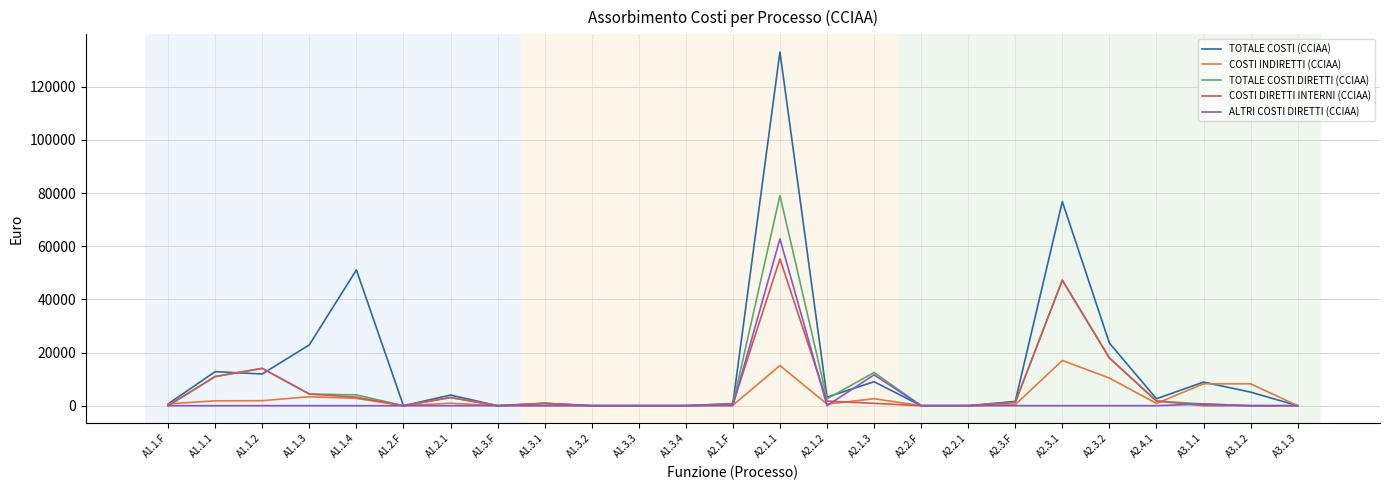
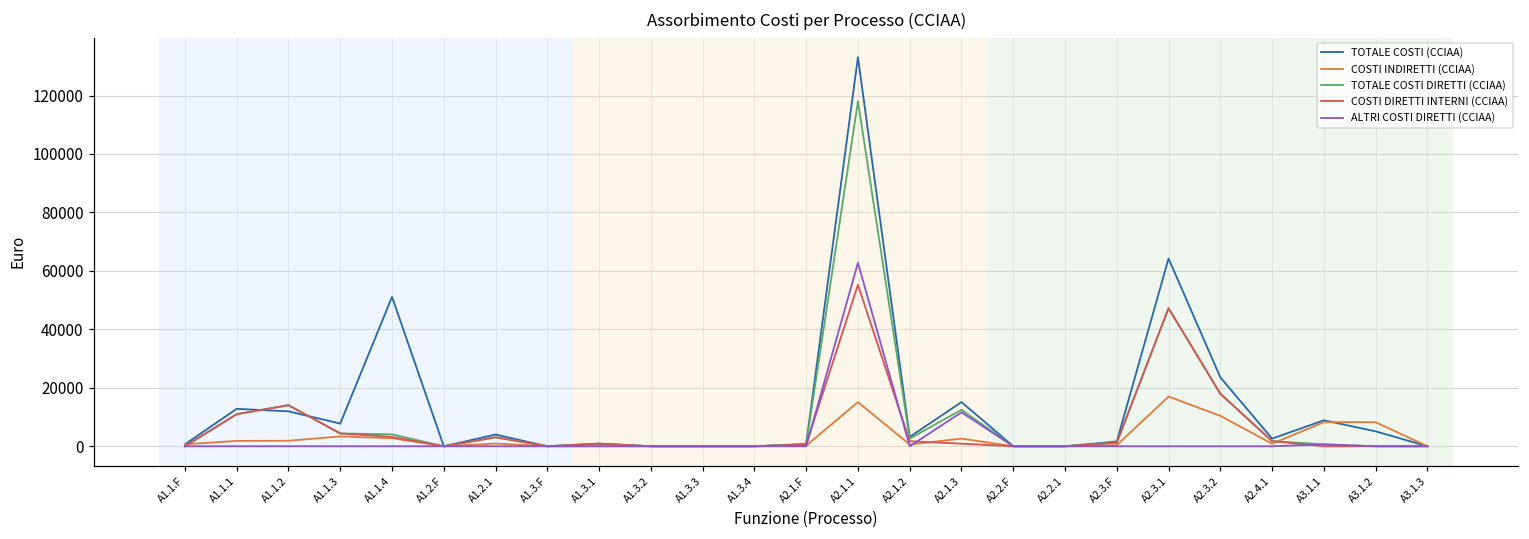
TOTALE COSTI (CCIAA), A1.1.3: 23000 -> 8000
TOTALE COSTI DIRETTI (CCIAA), A2.1.1: 79000 -> 118000
TOTALE COSTI (CCIAA), A2.1.3: 9000 -> 15000
TOTALE COSTI (CCIAA), A2.3.1: 77000 -> 64000
